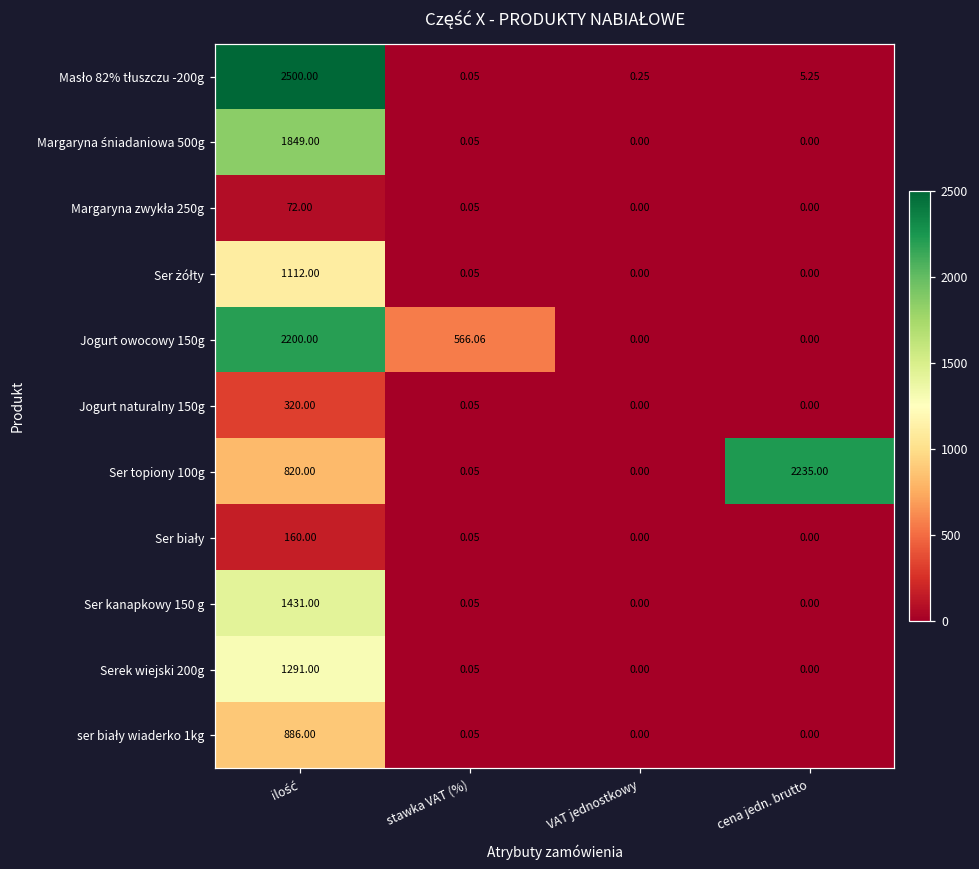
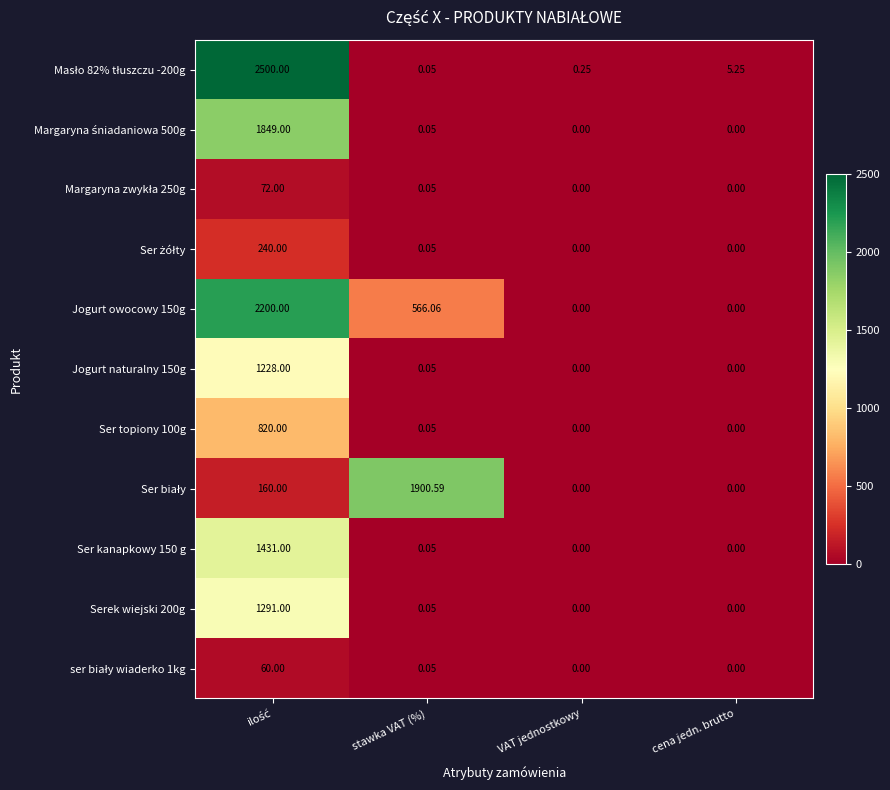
Ser żółty, ilość: 1112.00 -> 240.00
Jogurt naturalny 150g, ilość: 320.00 -> 1228.00
Ser topiony 100g, cena jedn. brutto: 2235.00 -> 0.00
Ser biały, stawka VAT (%): 0.05 -> 1900.59
ser biały wiaderko 1kg, ilość: 886.00 -> 60.00
